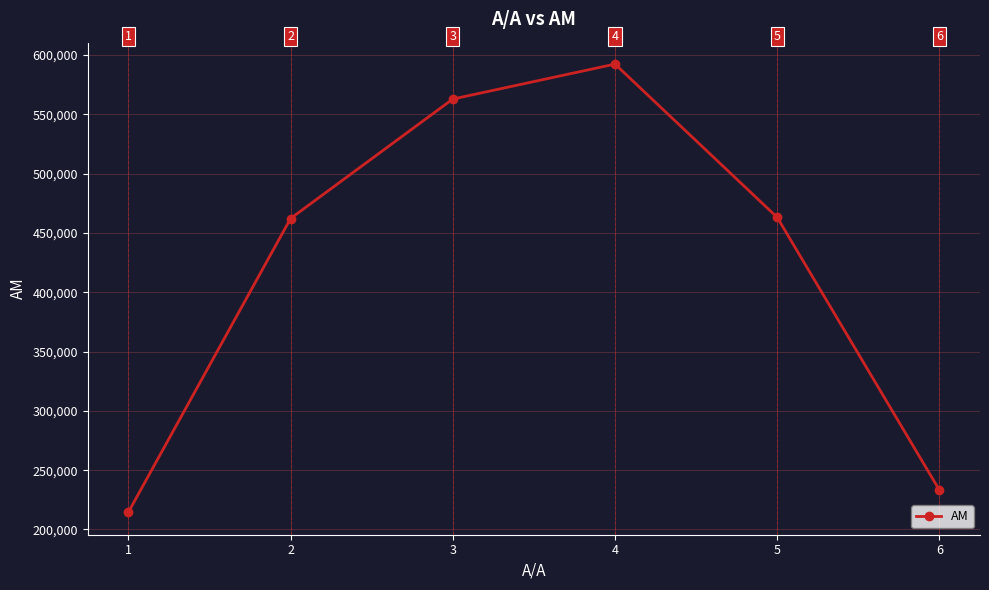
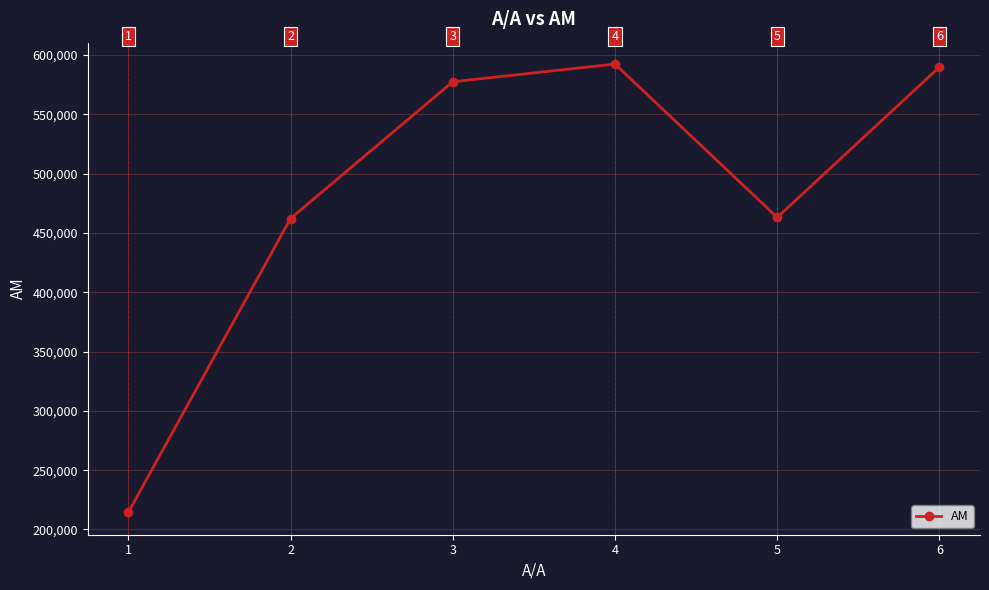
3: 563,000 -> 578,000
6: 233,000 -> 590,000
